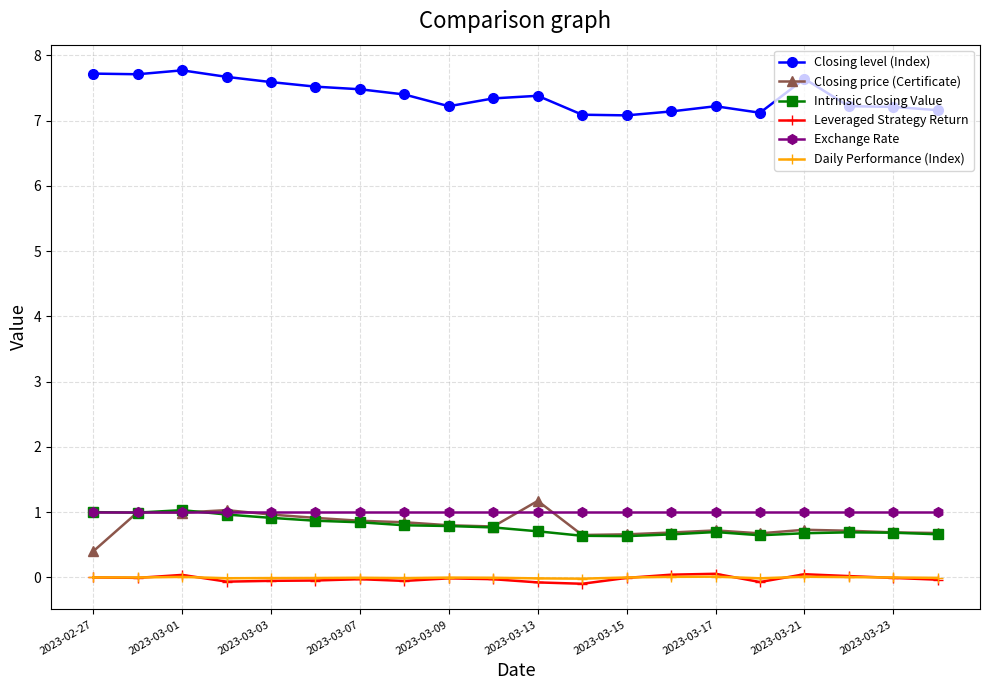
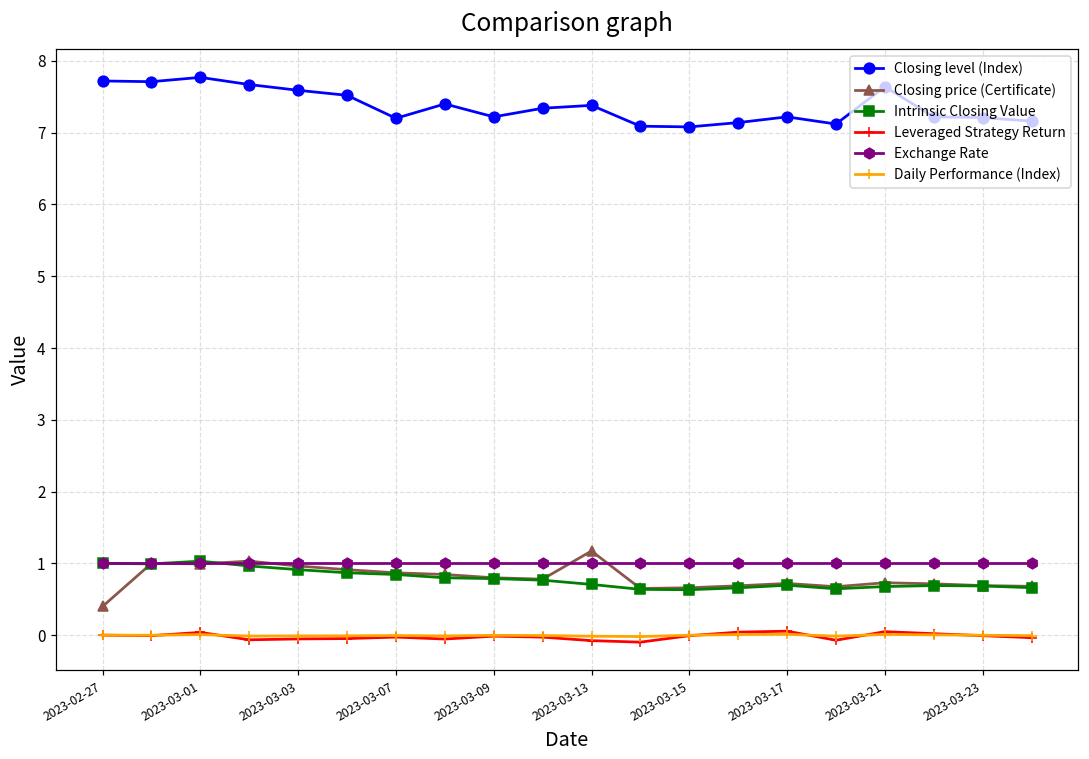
Closing level (Index), 2023-03-07: 7.5 -> 7.2
